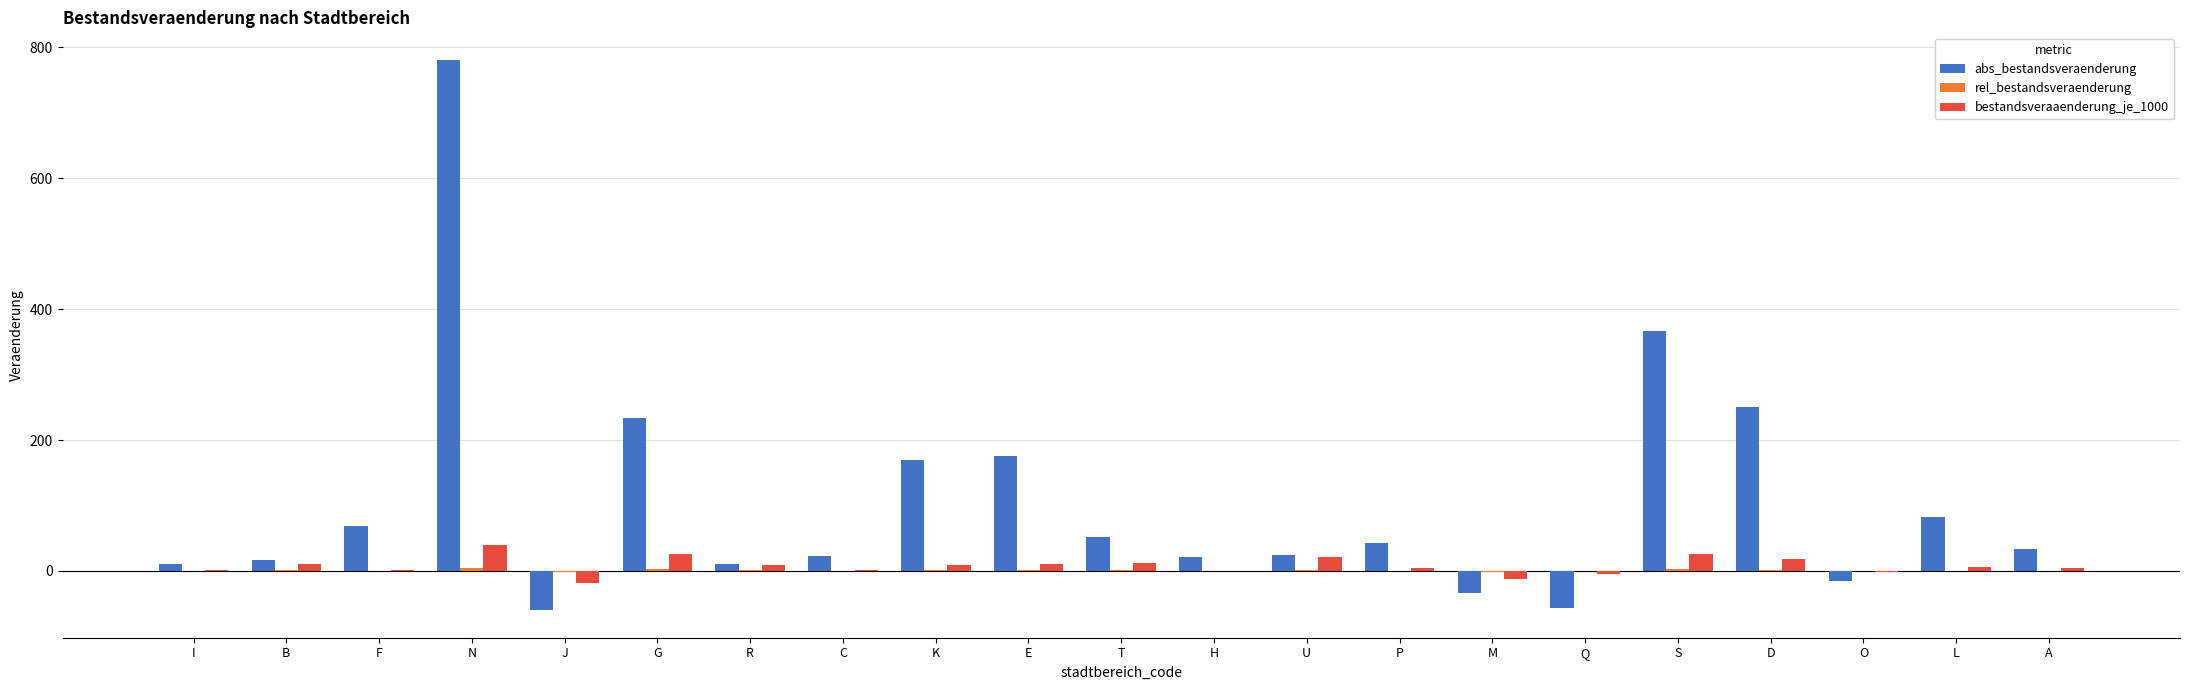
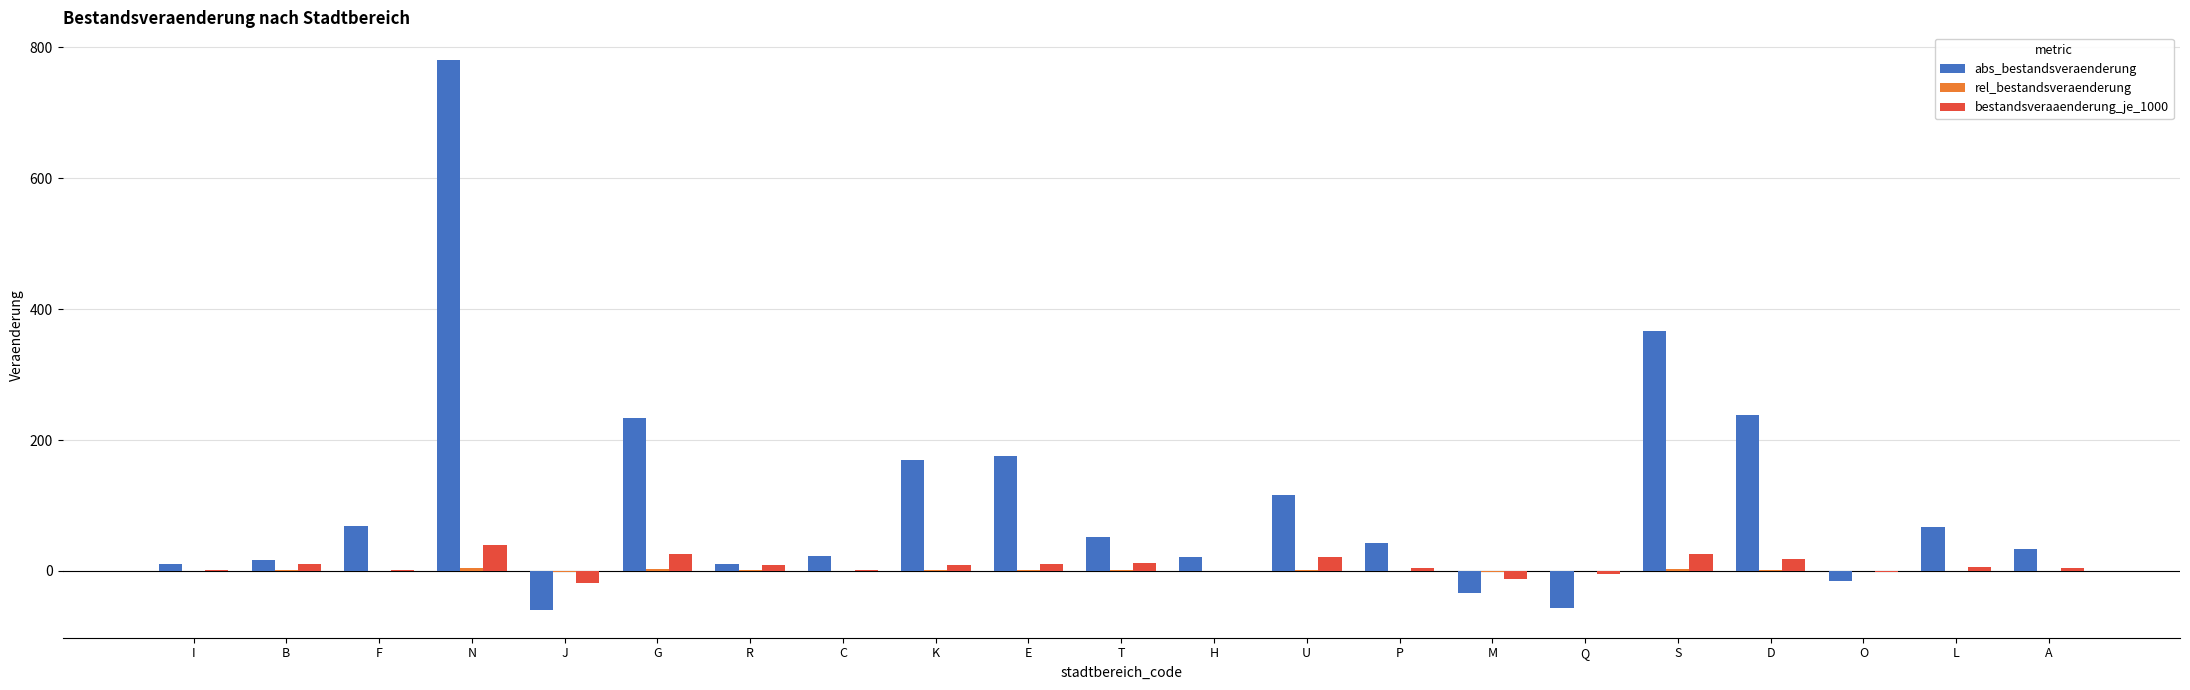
abs_bestandsveraenderung, U: 30 -> 120
abs_bestandsveraenderung, D: 250 -> 240
abs_bestandsveraenderung, L: 80 -> 70
